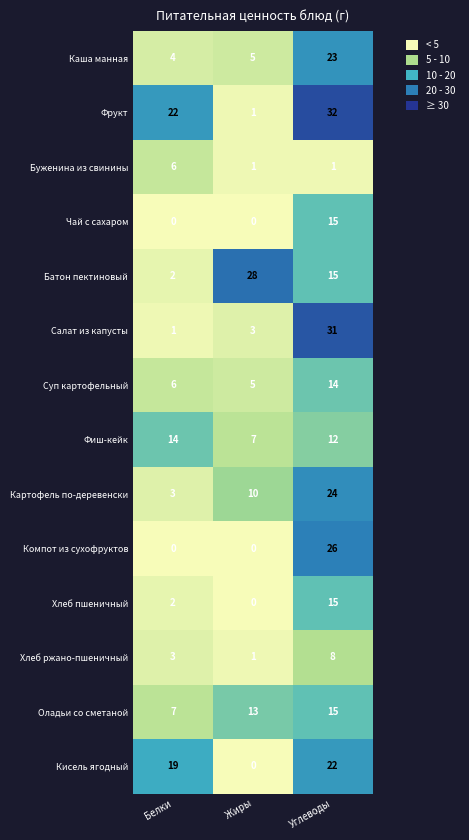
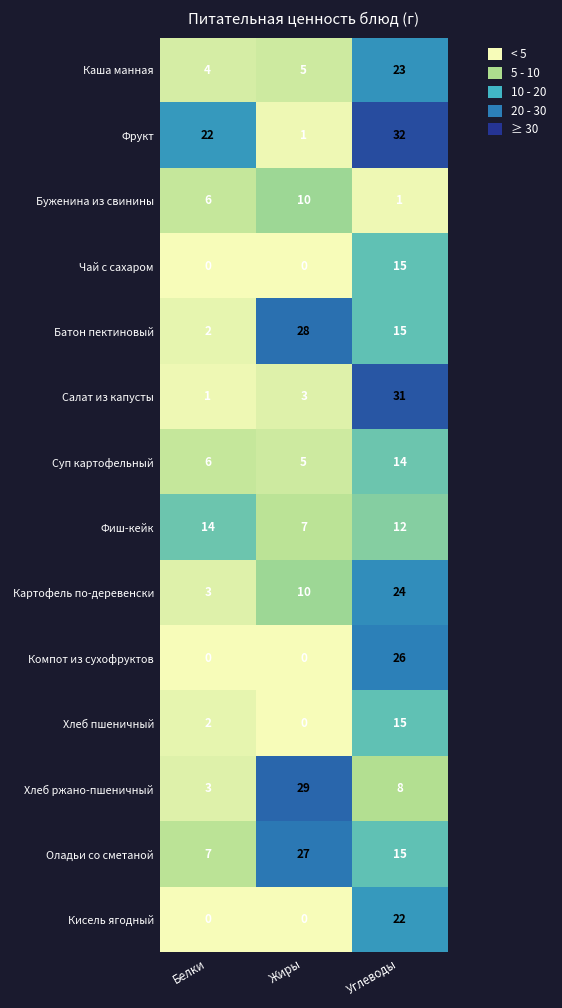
Буженина из свинины, Жиры: 1 -> 10
Хлеб ржано-пшеничный, Жиры: 1 -> 29
Оладьи со сметаной, Жиры: 13 -> 27
Кисель ягодный, Белки: 19 -> 0
